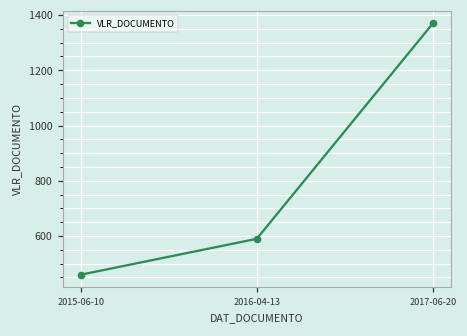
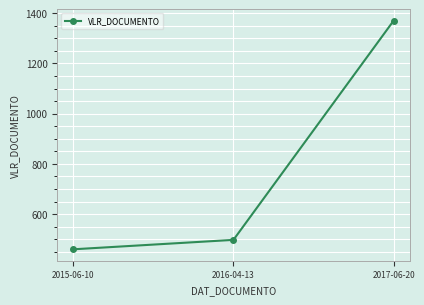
2016-04-13: 590 -> 500
